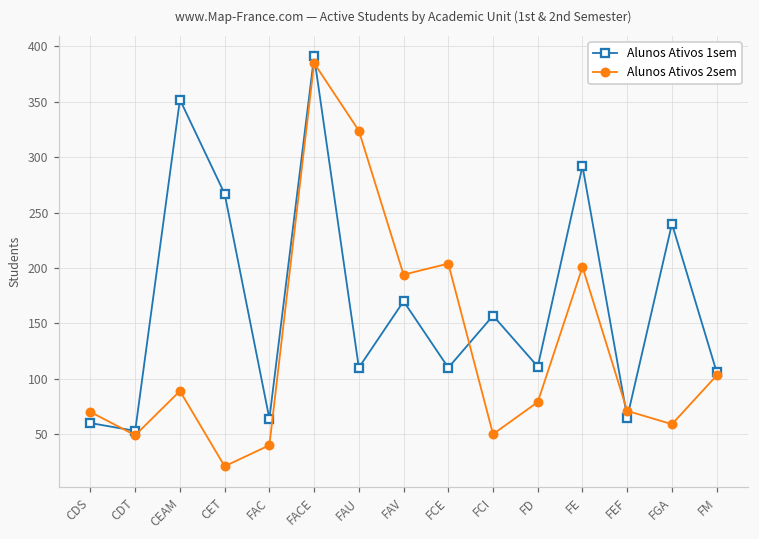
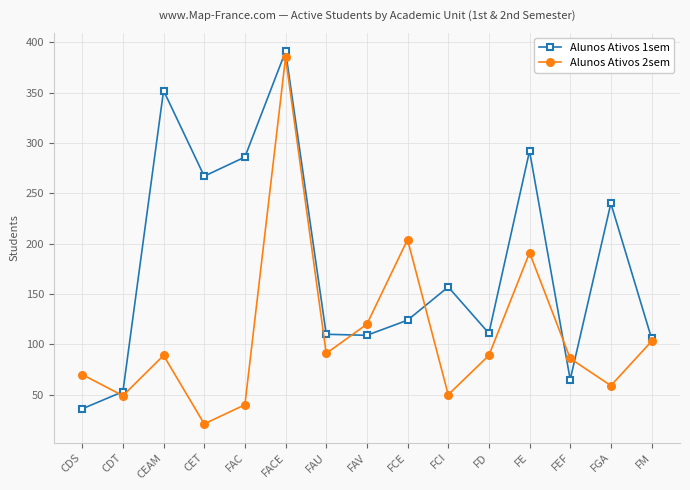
Alunos Ativos 1sem, CDS: 60 -> 36
Alunos Ativos 1sem, FAC: 64 -> 286
Alunos Ativos 2sem, FAU: 324 -> 91
Alunos Ativos 1sem, FAV: 170 -> 109
Alunos Ativos 2sem, FAV: 194 -> 120
Alunos Ativos 1sem, FCE: 110 -> 124
Alunos Ativos 2sem, FD: 79 -> 89
Alunos Ativos 2sem, FE: 201 -> 191
Alunos Ativos 2sem, FEF: 71 -> 86
